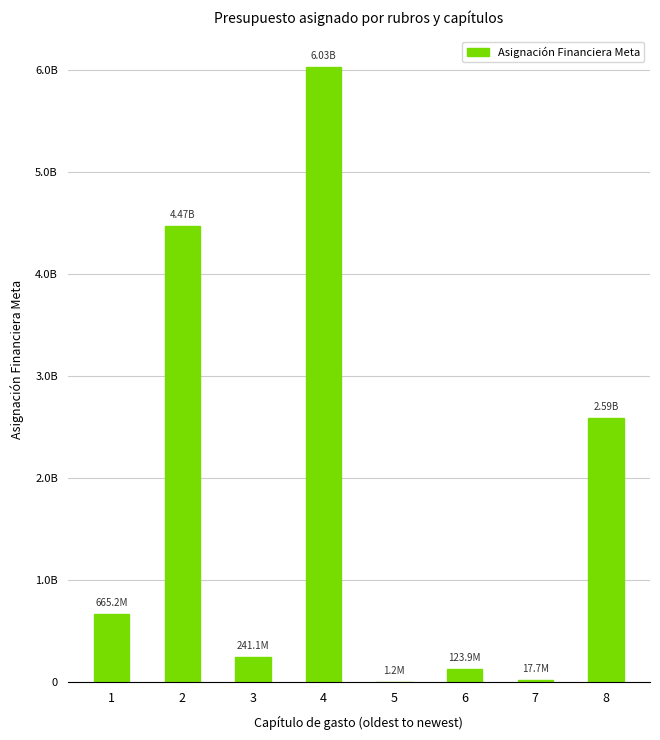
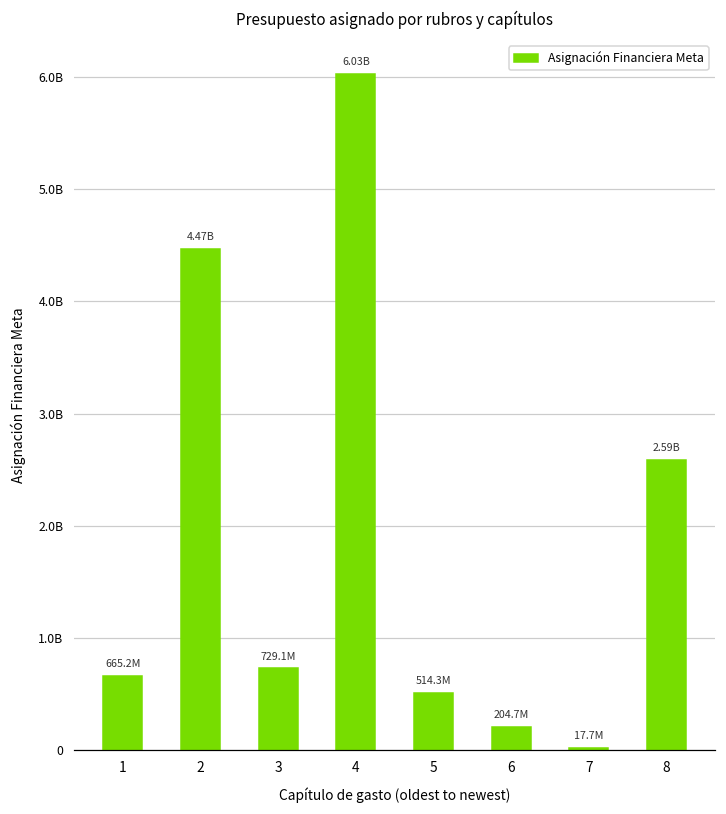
3: 241.1M -> 729.1M
5: 1.2M -> 514.3M
6: 123.9M -> 204.7M
